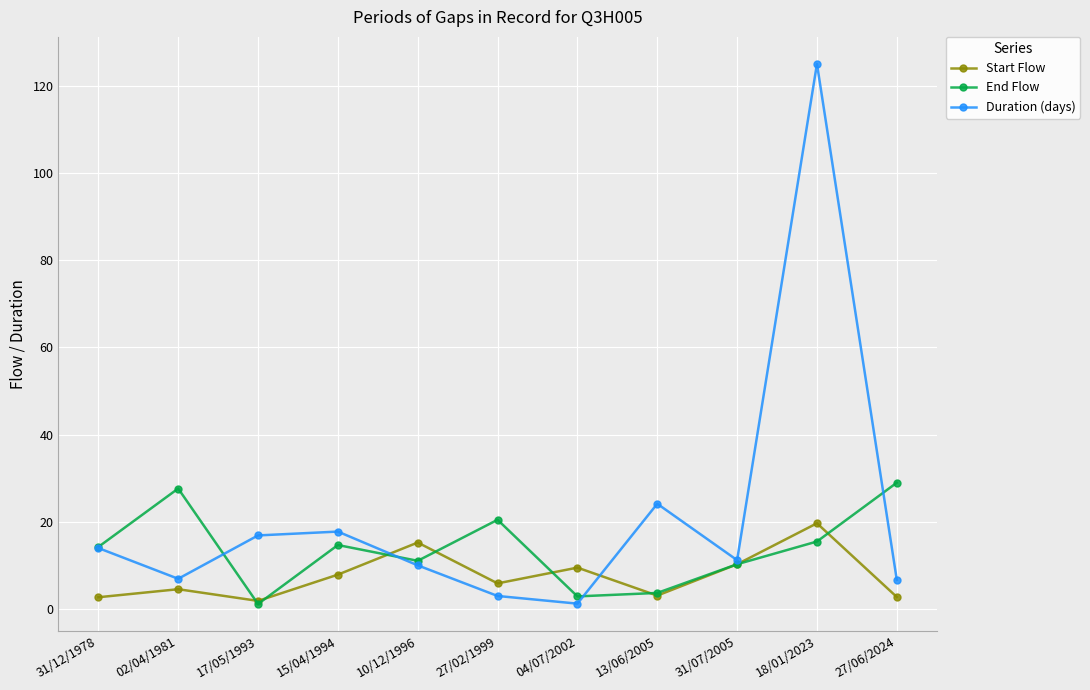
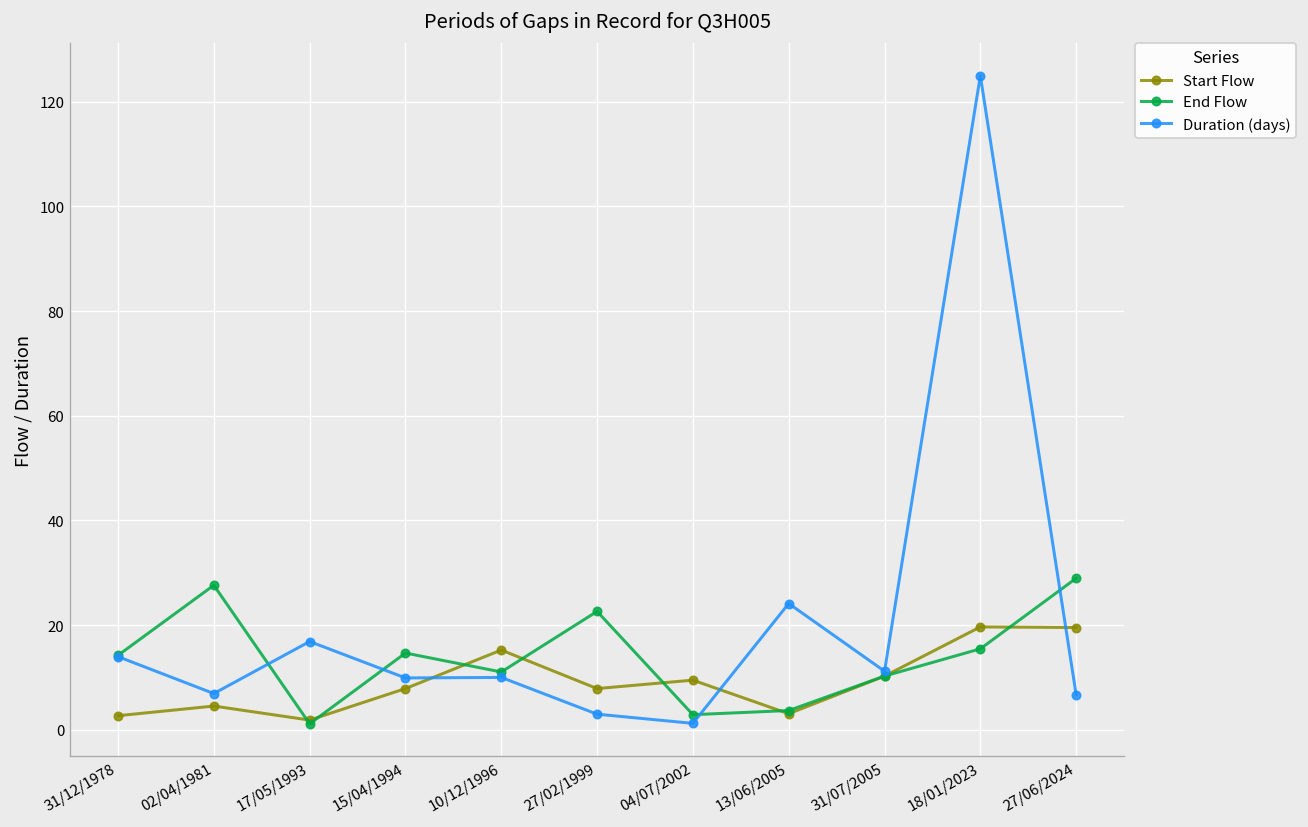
Duration (days), 15/04/1994: 18 -> 10
Start Flow, 27/02/1999: 6 -> 8
End Flow, 27/02/1999: 20 -> 23
Start Flow, 27/06/2024: 3 -> 20
